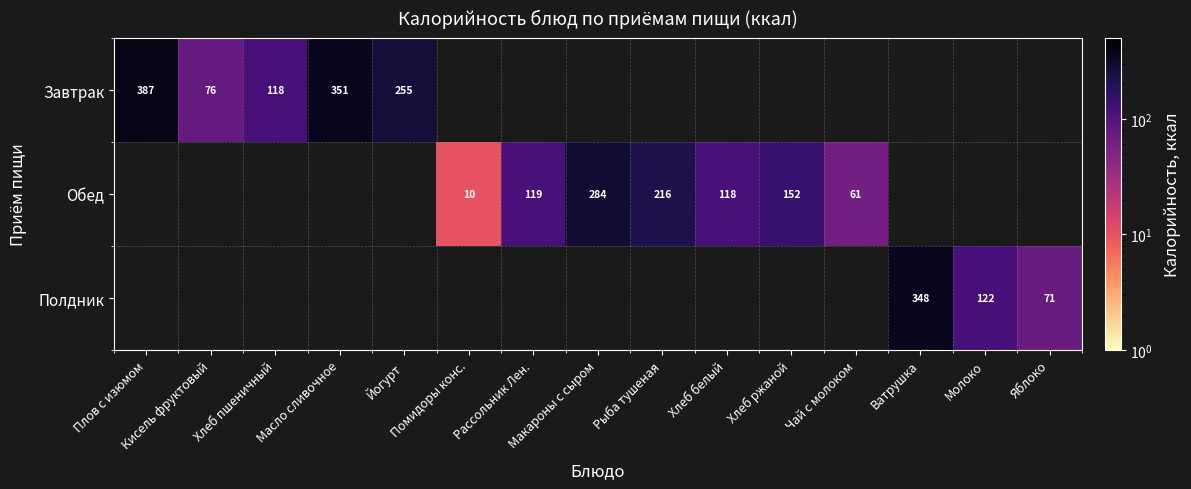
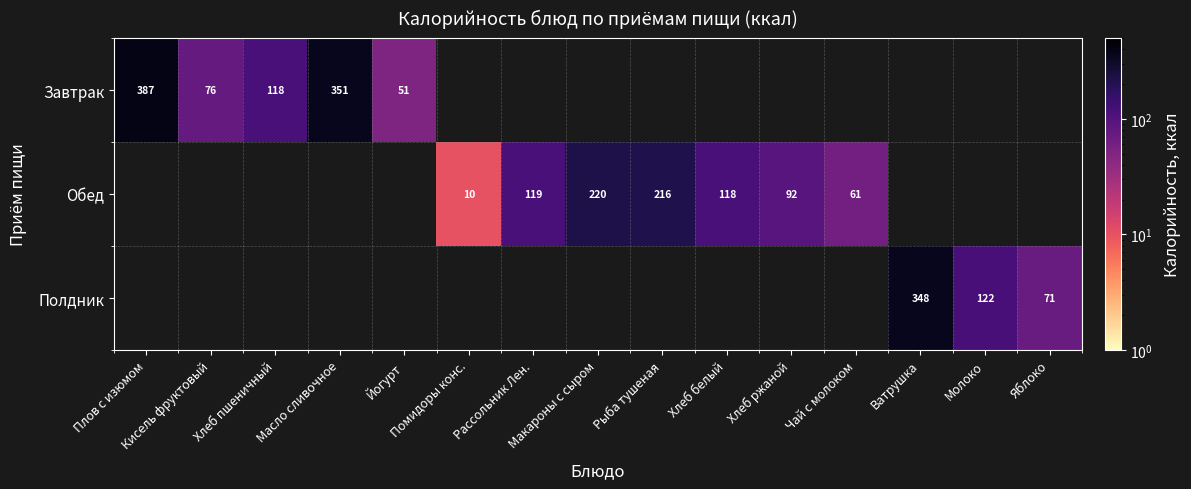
Завтрак, Йогурт: 255 -> 51
Обед, Макароны с сыром: 284 -> 220
Обед, Хлеб ржаной: 152 -> 92
